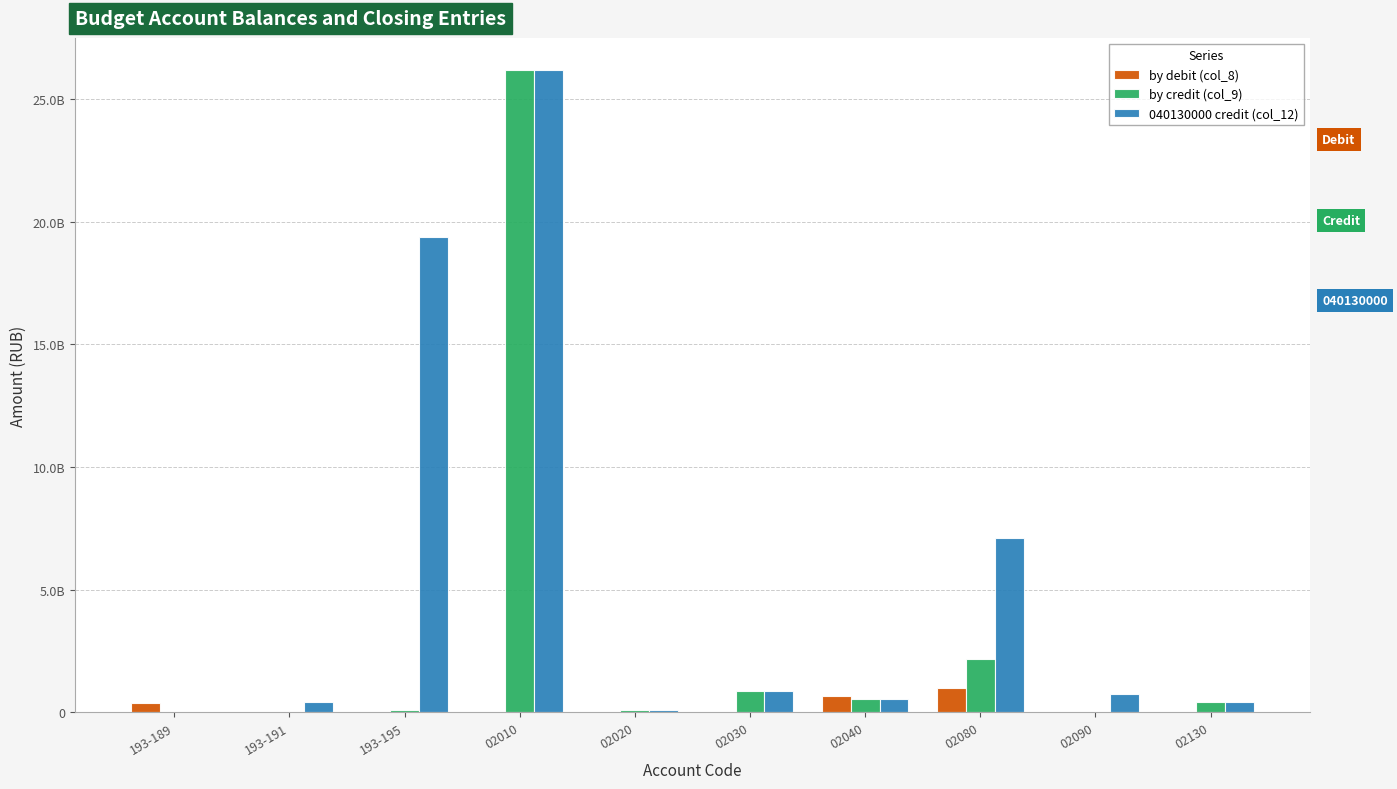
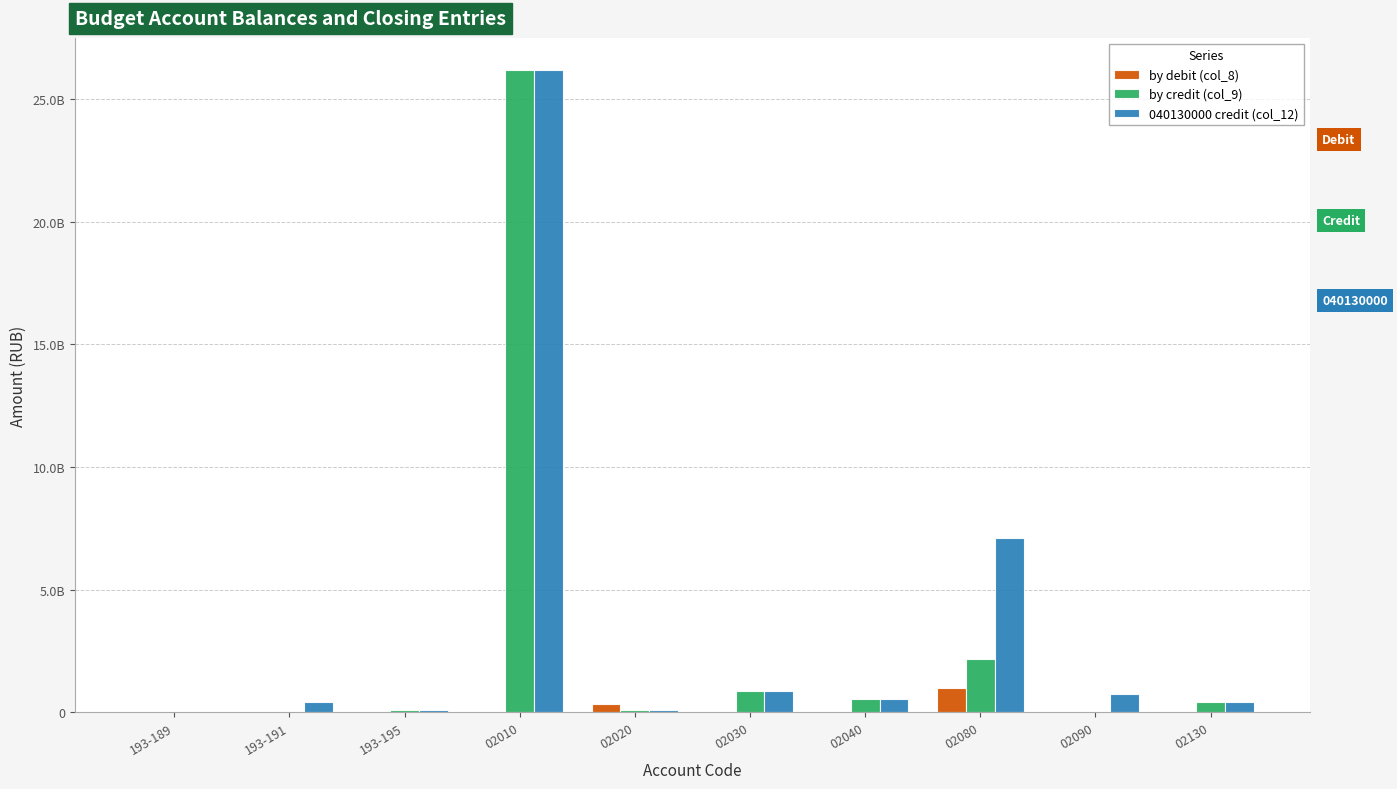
by debit (col_8), 193-189: 400000000 -> 0
040130000 credit (col_12), 193-195: 19400000000 -> 100000000
by debit (col_8), 02020: 0 -> 300000000
by debit (col_8), 02040: 700000000 -> 0
